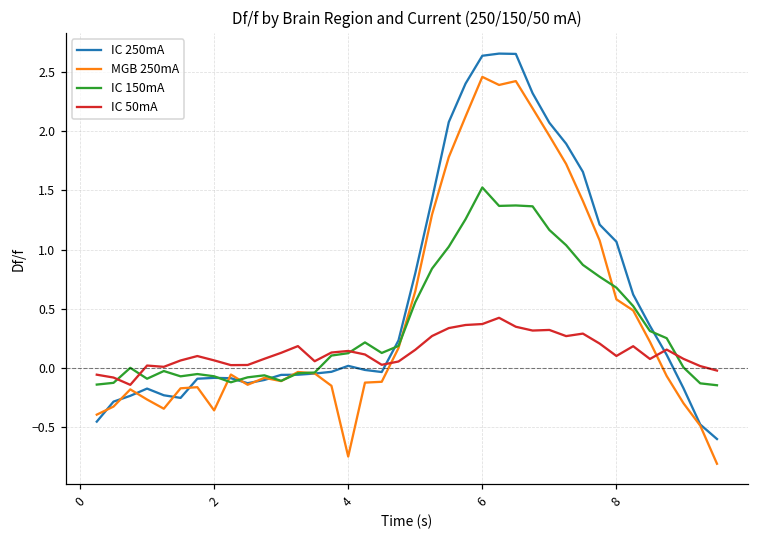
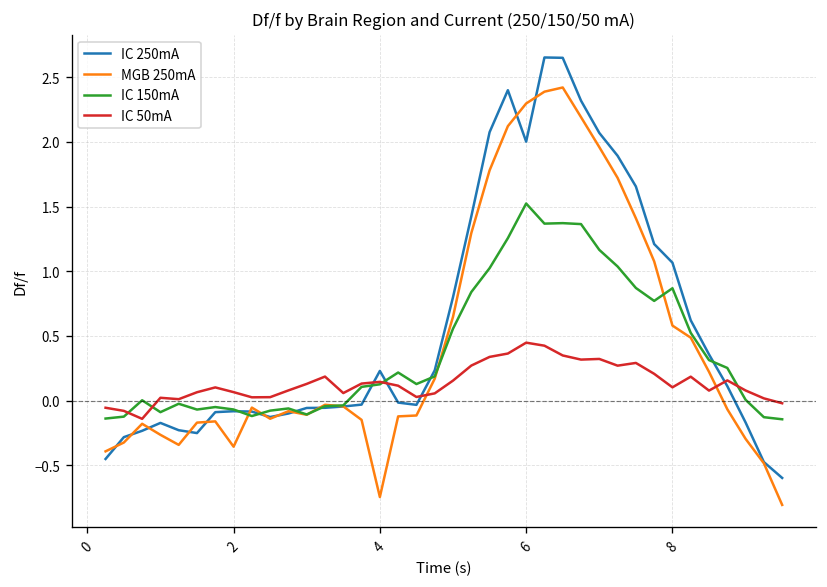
IC 250mA, 4: 0.02 -> 0.23
IC 250mA, 6: 2.63 -> 2.00
MGB 250mA, 6: 2.46 -> 2.30
IC 50mA, 6: 0.37 -> 0.45
IC 150mA, 8: 0.68 -> 0.87
